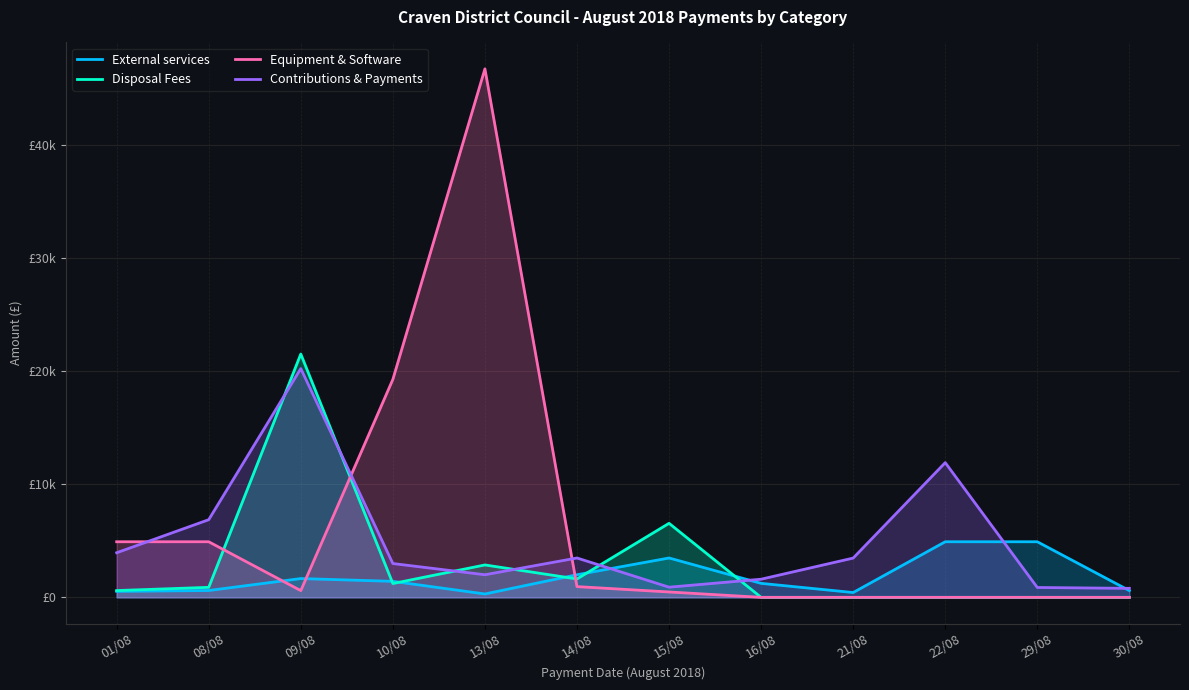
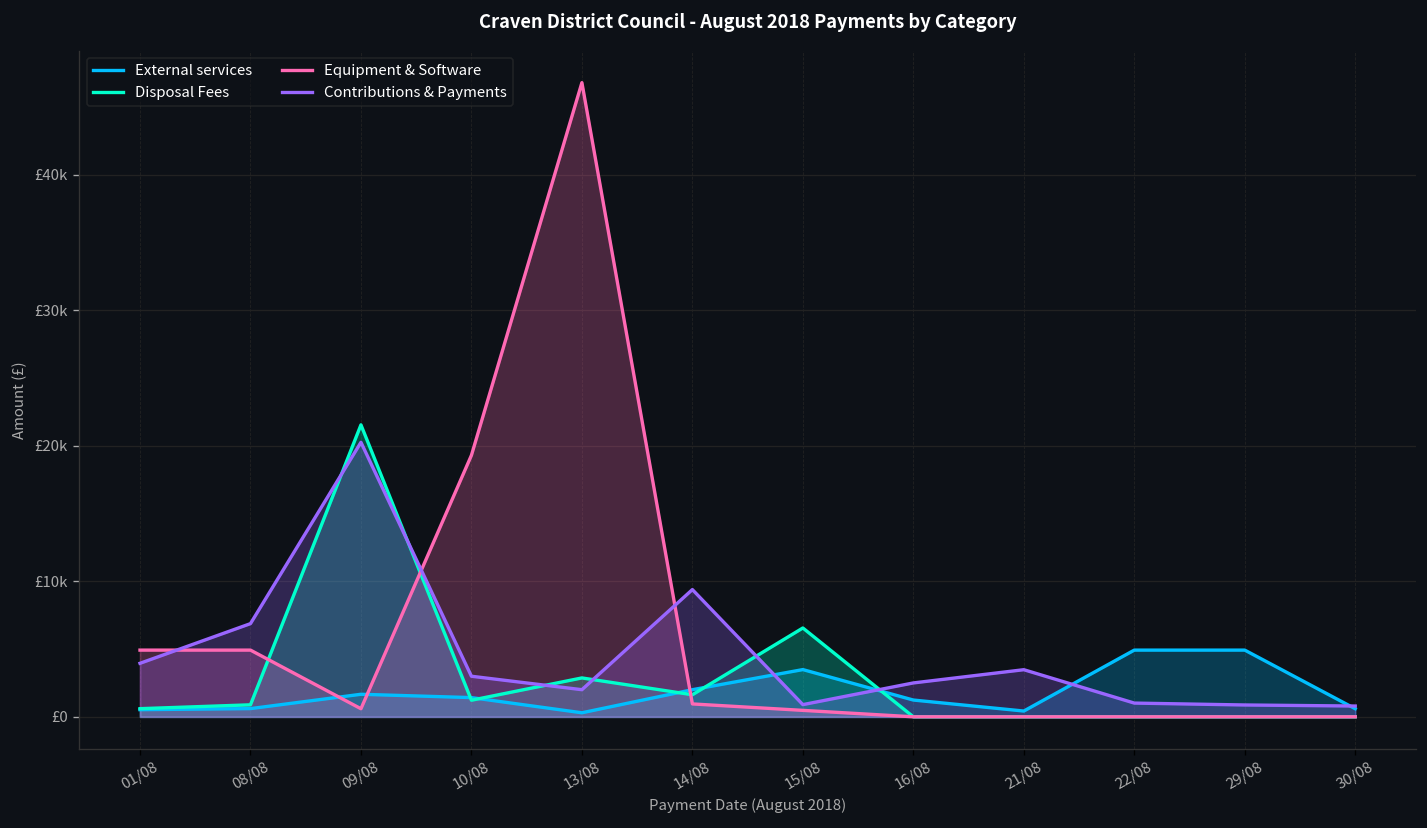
Contributions & Payments, 14/08: £3500 -> £9400
Contributions & Payments, 16/08: £1600 -> £2500
Contributions & Payments, 22/08: £11900 -> £1000
